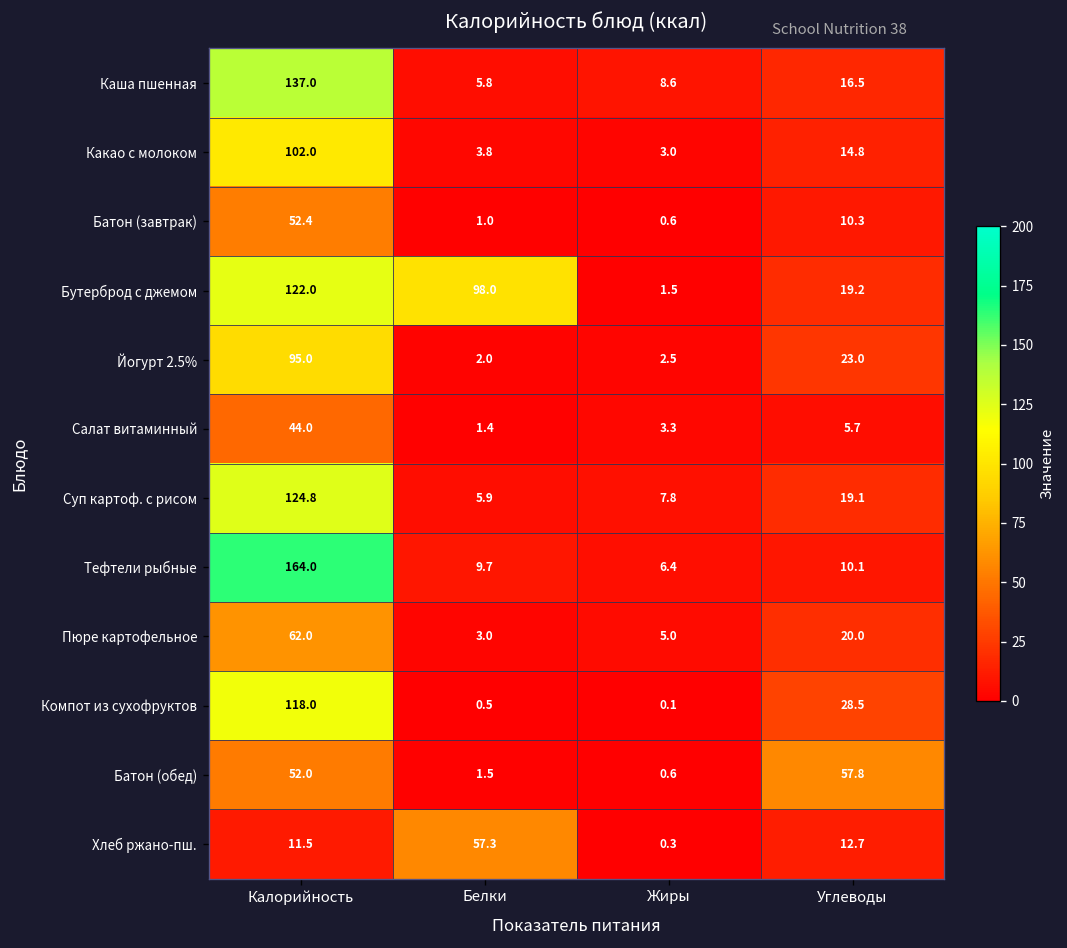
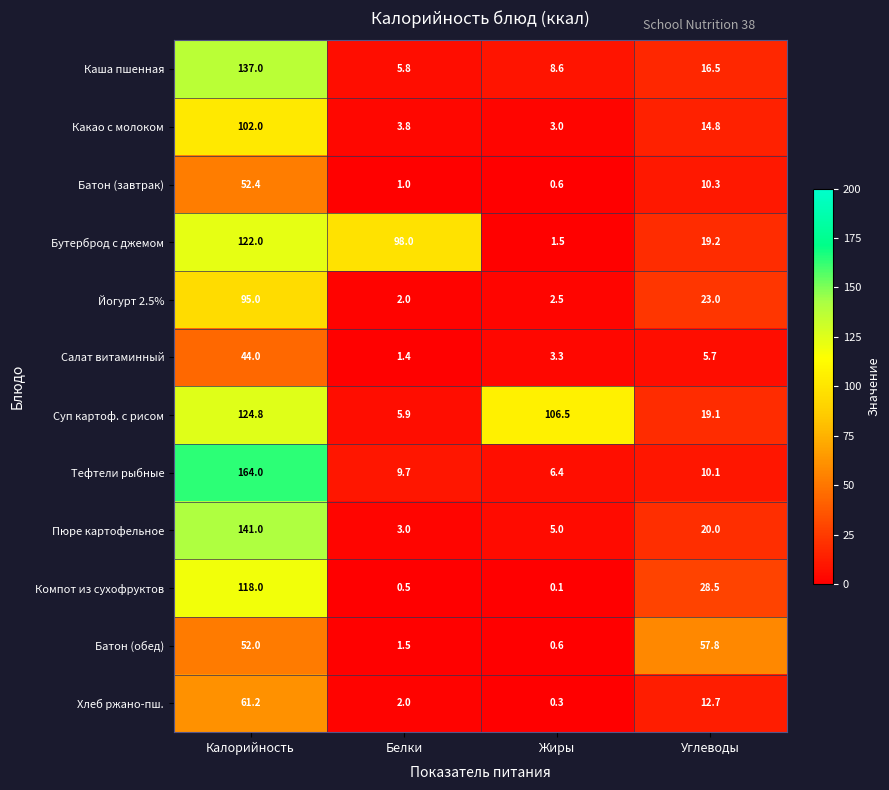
Суп картоф. с рисом, Жиры: 7.8 -> 106.5
Пюре картофельное, Калорийность: 62.0 -> 141.0
Хлеб ржано-пш., Калорийность: 11.5 -> 61.2
Хлеб ржано-пш., Белки: 57.3 -> 2.0
